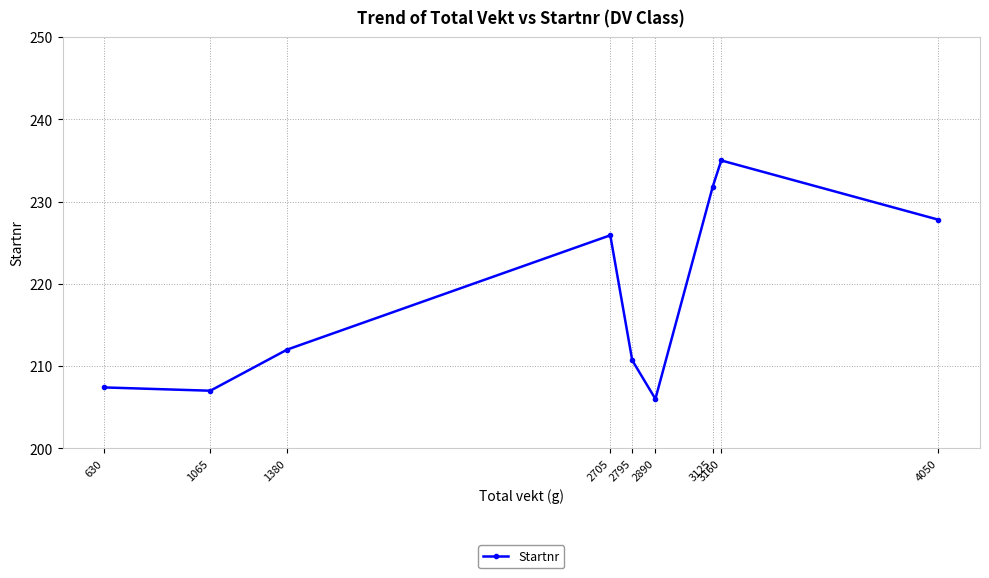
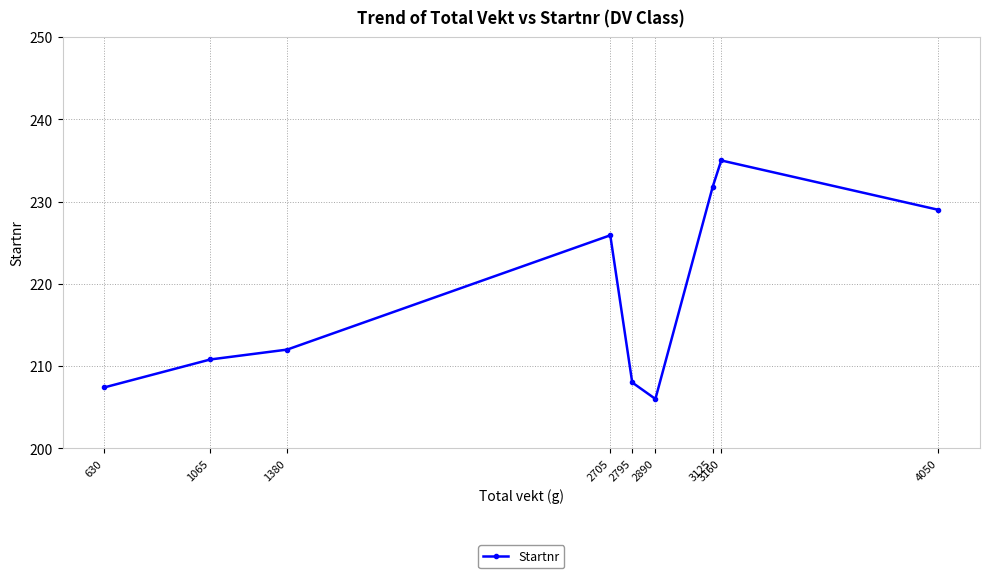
1065: 207 -> 211
2795: 211 -> 208
4050: 228 -> 229
